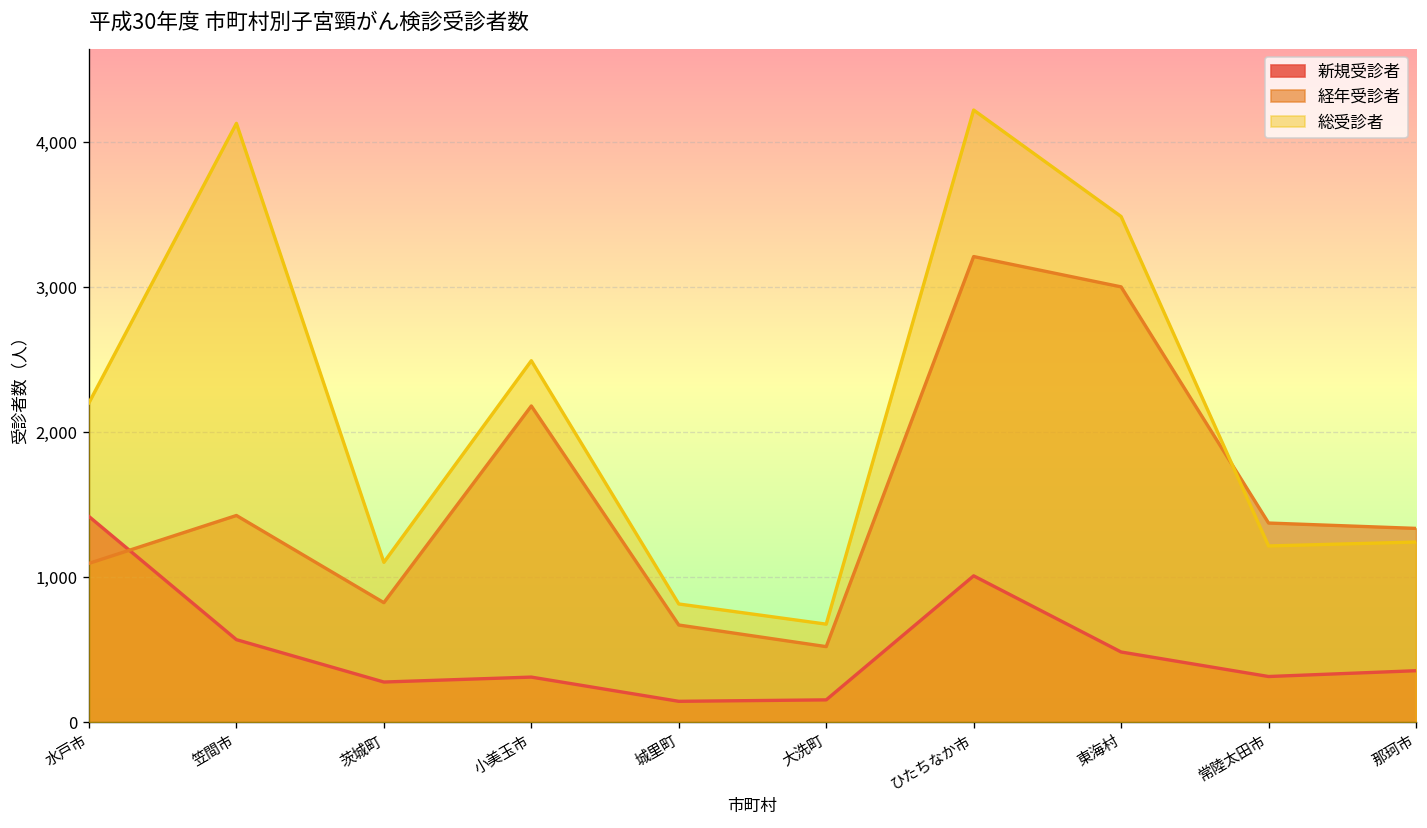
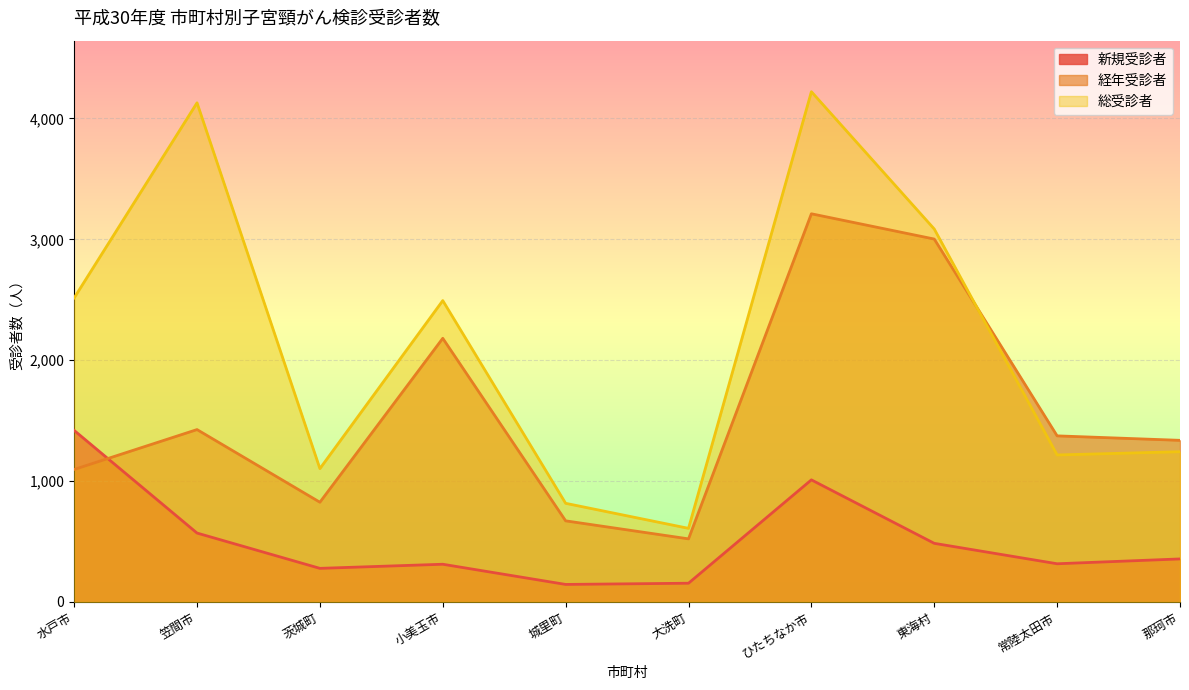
総受診者, 水戸市: 2,200 -> 2,520
総受診者, 大洗町: 680 -> 610
総受診者, 東海村: 3,490 -> 3,090
